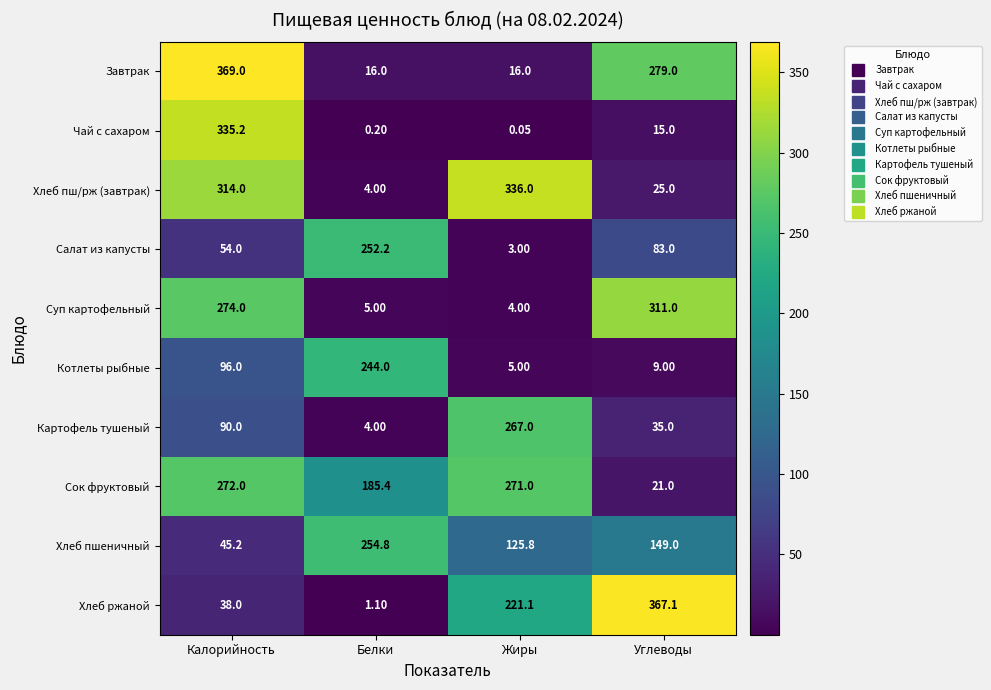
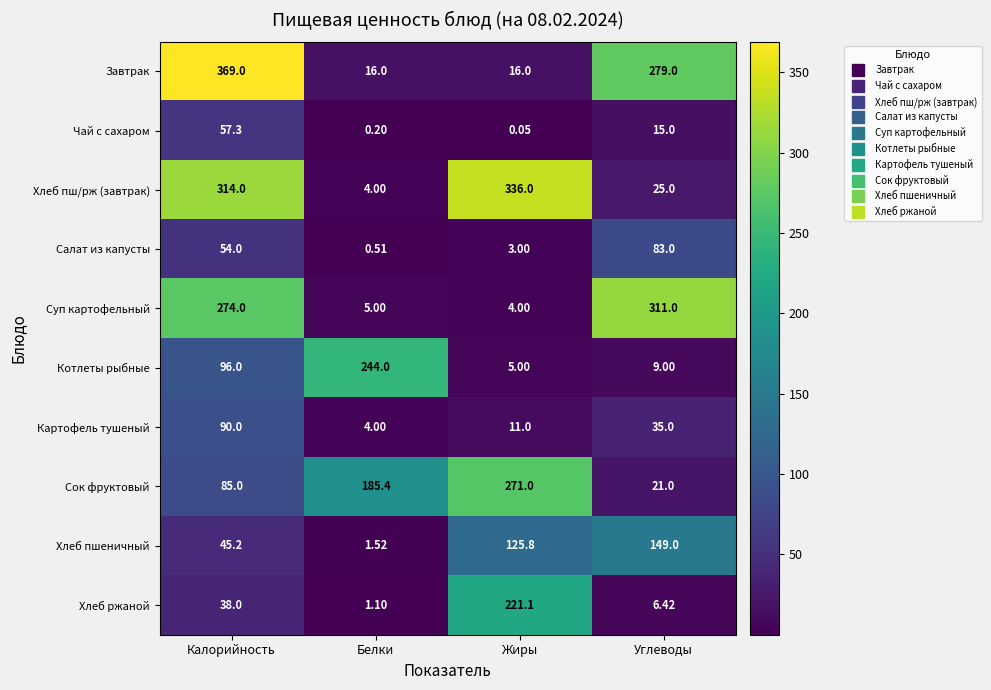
Чай с сахаром, Калорийность: 335.2 -> 57.3
Салат из капусты, Белки: 252.2 -> 0.51
Картофель тушеный, Жиры: 267.0 -> 11.0
Сок фруктовый, Калорийность: 272.0 -> 85.0
Хлеб пшеничный, Белки: 254.8 -> 1.52
Хлеб ржаной, Углеводы: 367.1 -> 6.42
